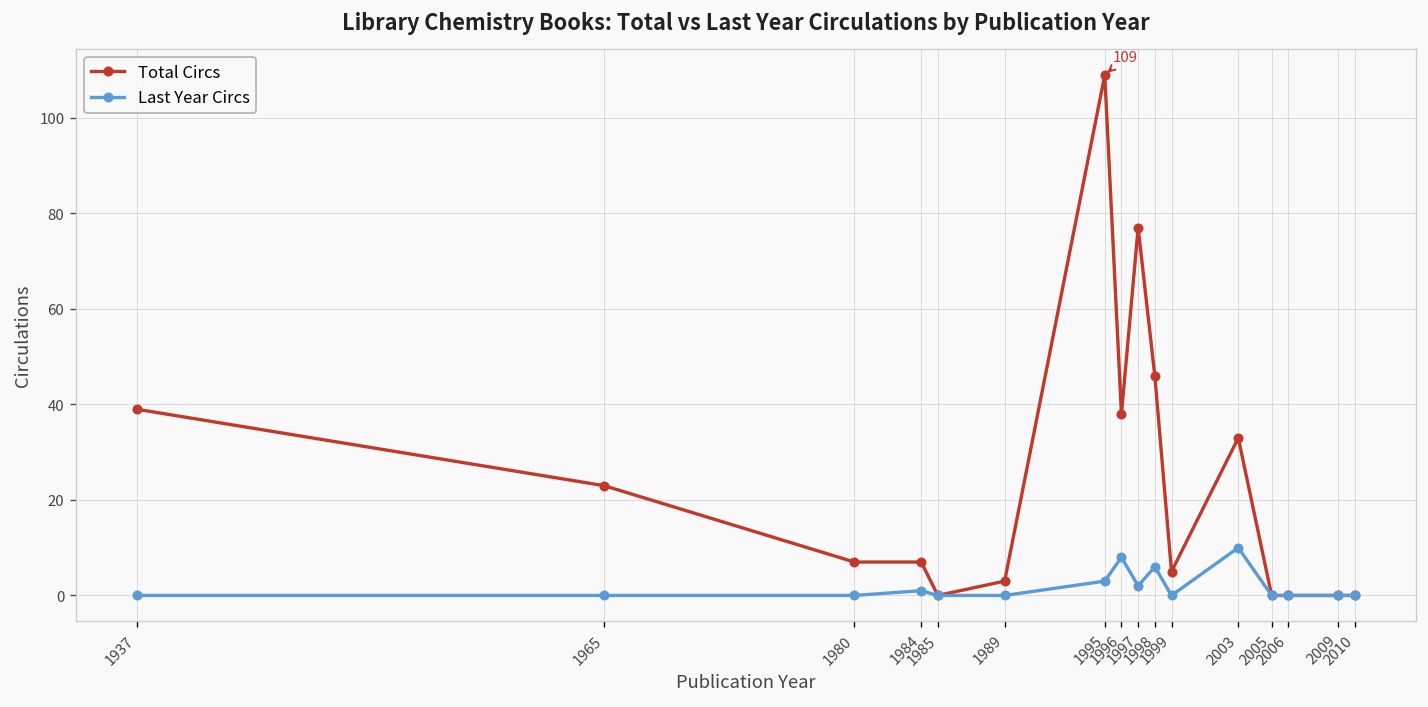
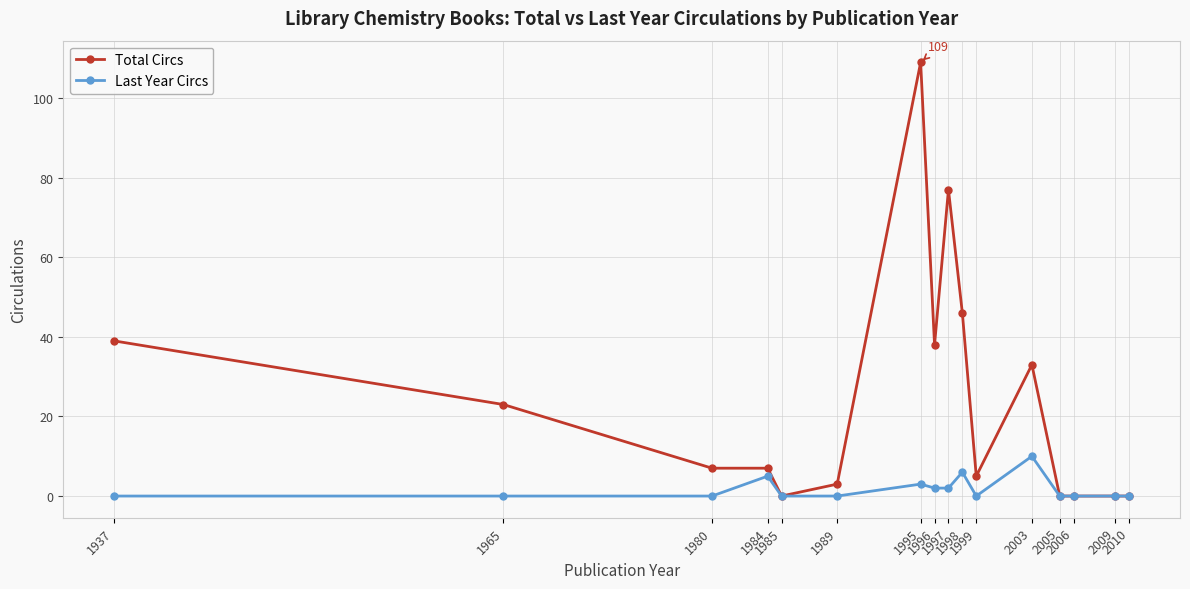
Last Year Circs, 1984: 1 -> 5
Last Year Circs, 1996: 8 -> 2
